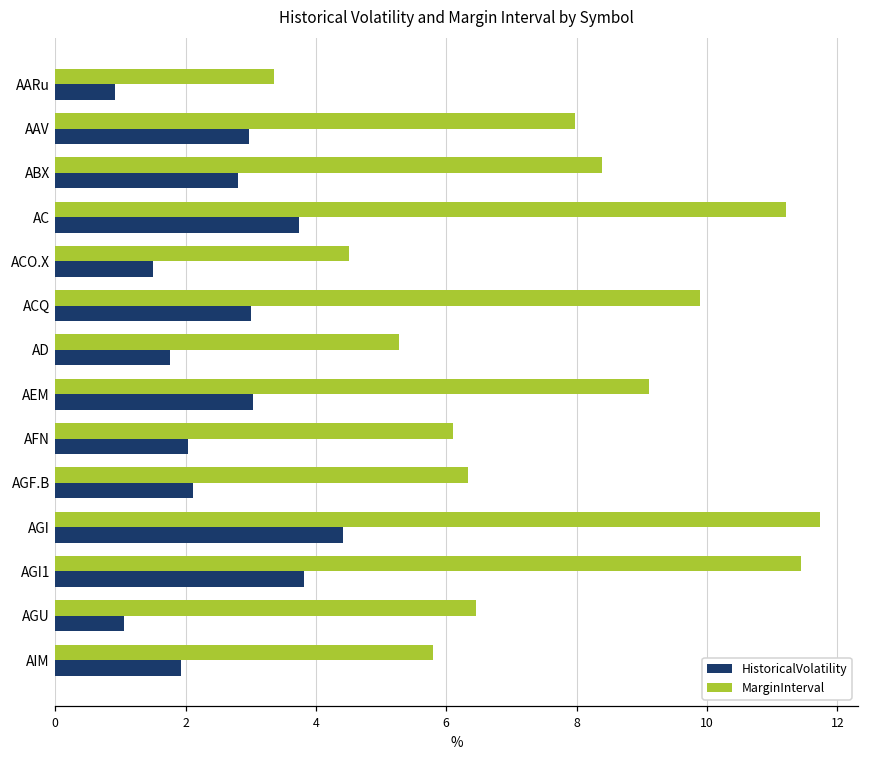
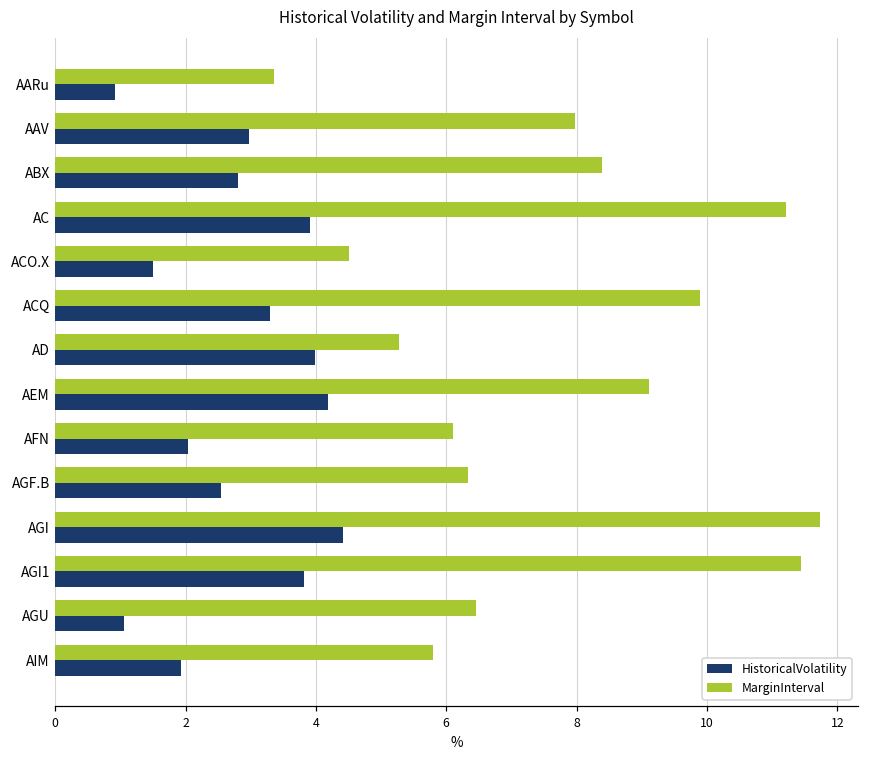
HistoricalVolatility, AC: 3.7 -> 3.9
HistoricalVolatility, ACQ: 3.0 -> 3.3
HistoricalVolatility, AD: 1.8 -> 4.0
HistoricalVolatility, AEM: 3.0 -> 4.2
HistoricalVolatility, AGF.B: 2.1 -> 2.5
